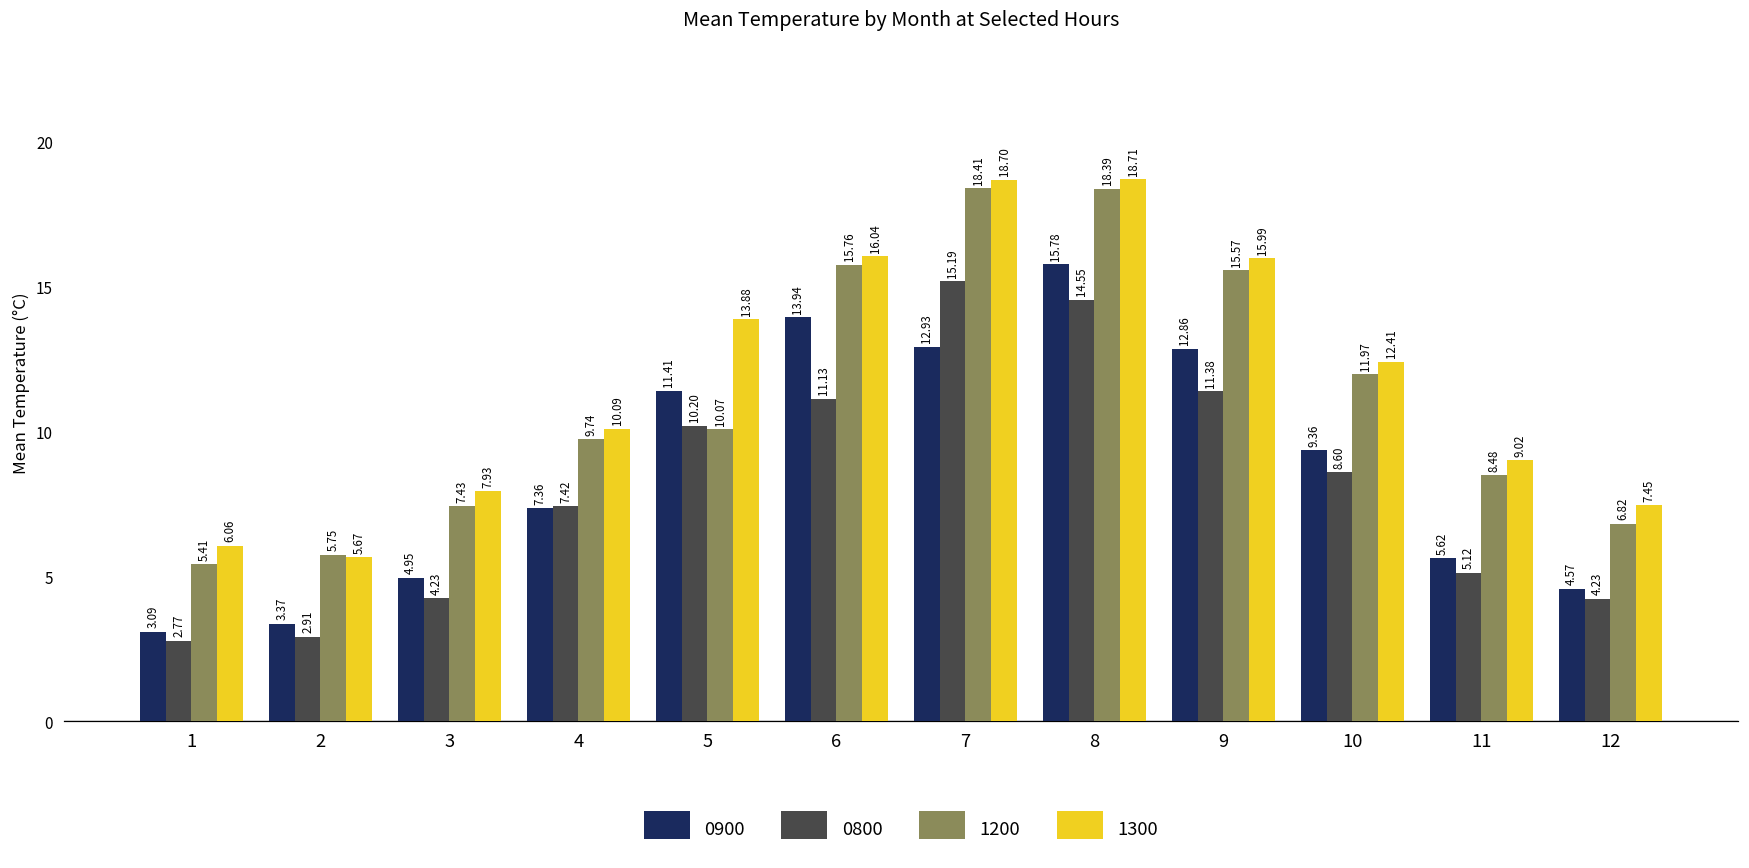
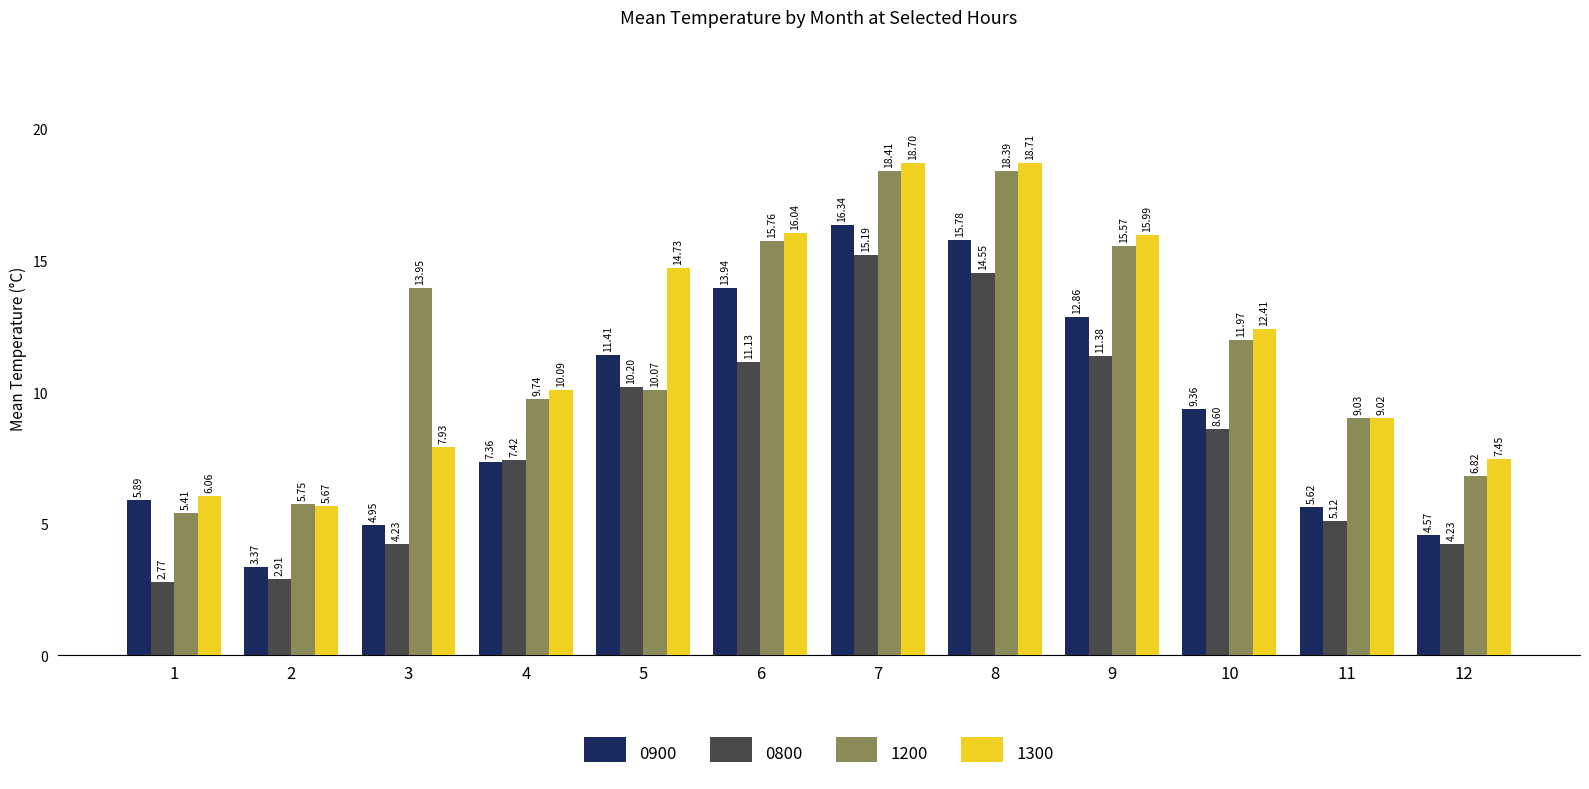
0900, 1: 3.09 -> 5.89
1200, 3: 7.43 -> 13.95
1300, 5: 13.88 -> 14.73
0900, 7: 12.93 -> 16.34
1200, 11: 8.48 -> 9.03
